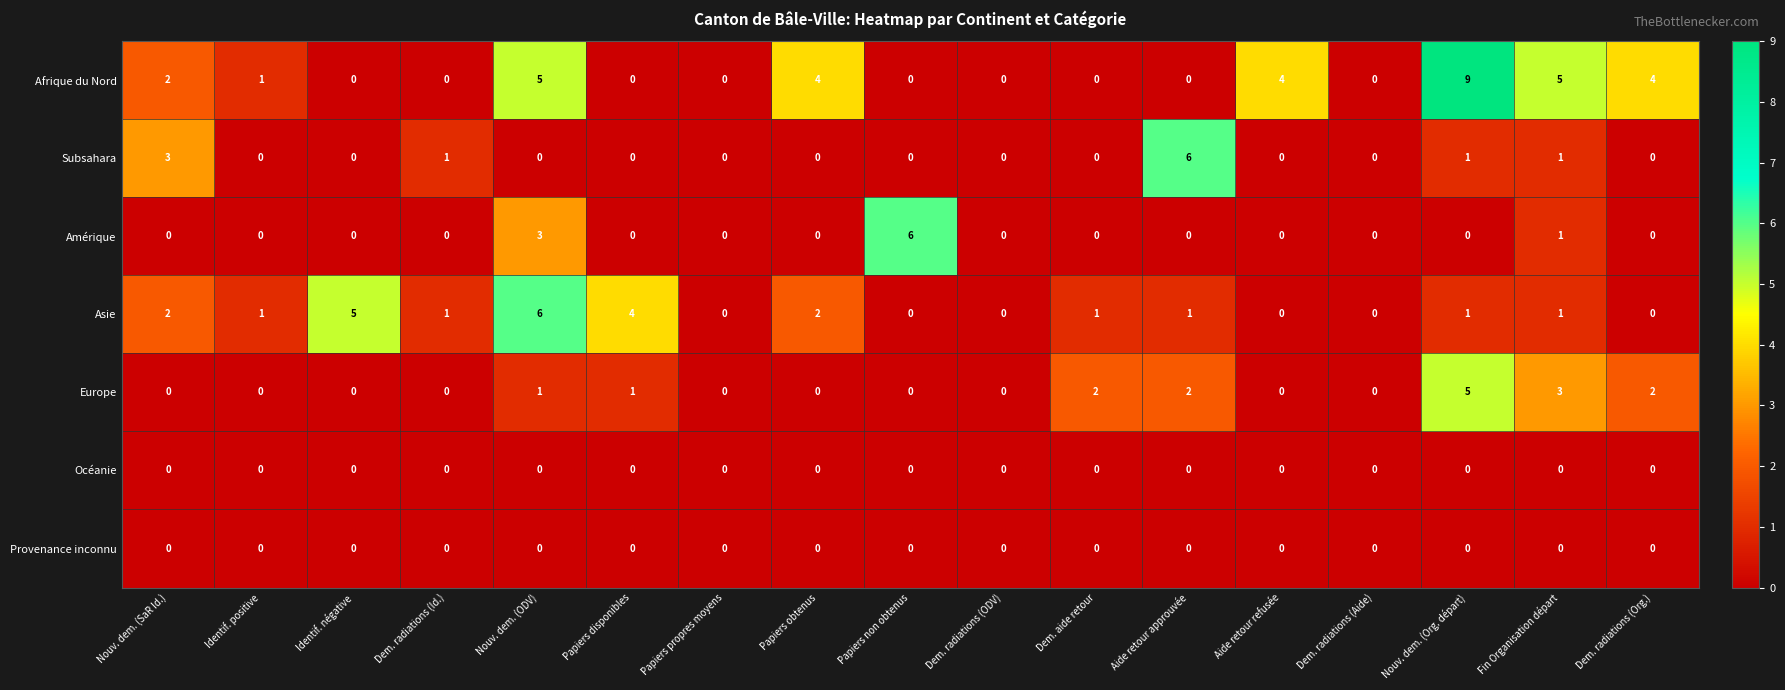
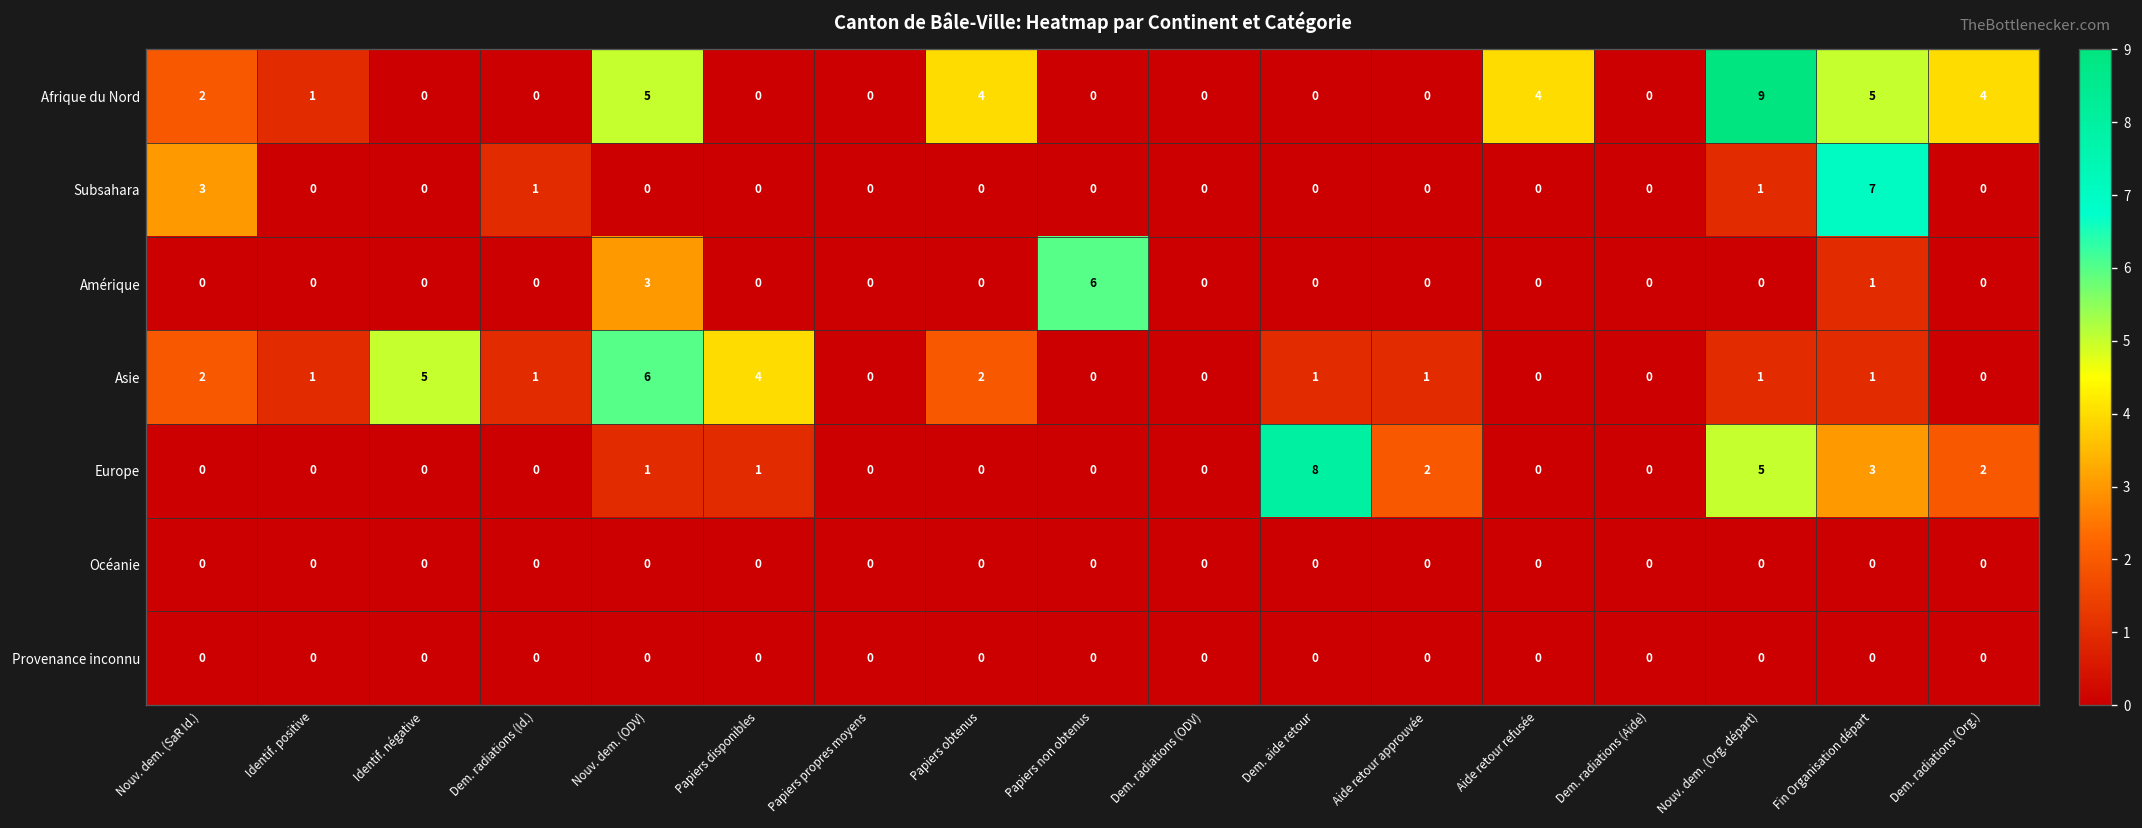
Subsahara, Aide retour approuvée: 6 -> 0
Subsahara, Fin Organisation départ: 1 -> 7
Europe, Dem. aide retour: 2 -> 8
